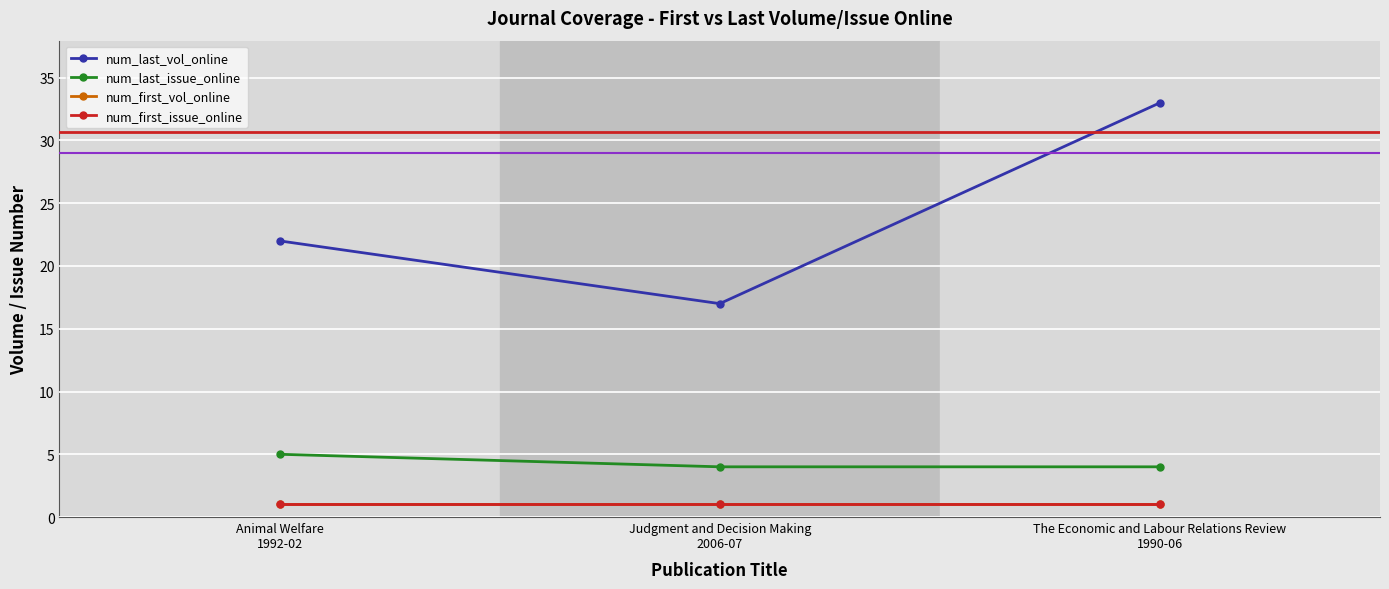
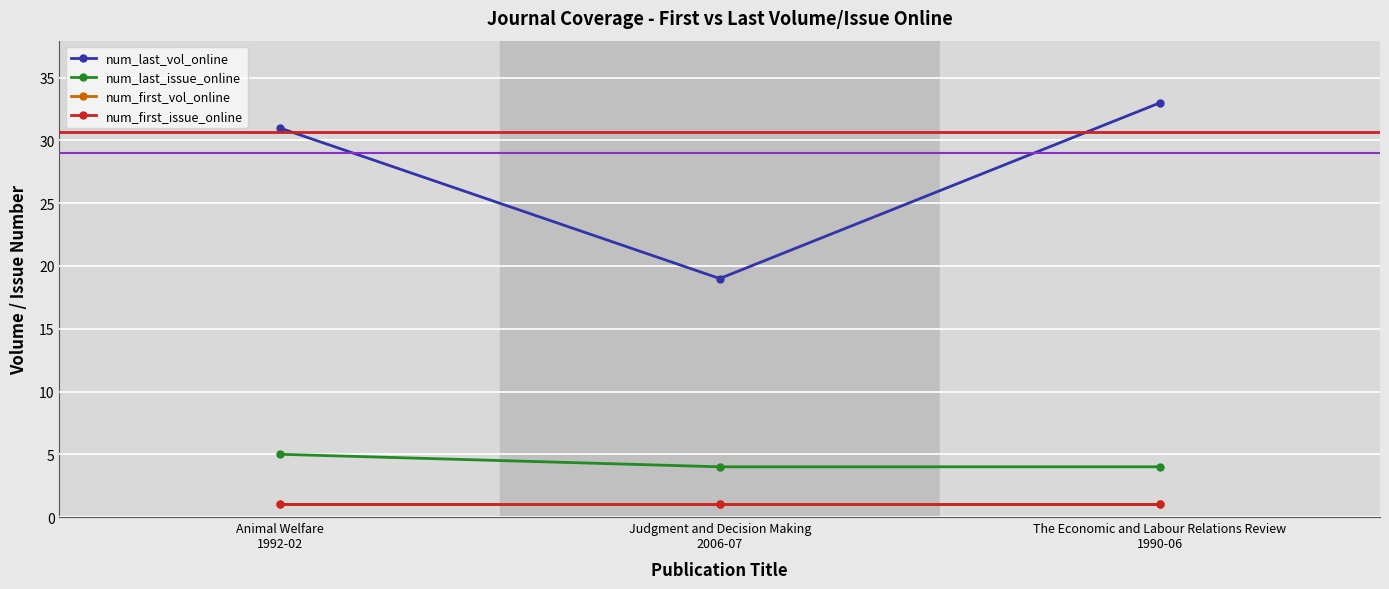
num_last_vol_online, Animal Welfare 1992-02: 22 -> 31
num_last_vol_online, Judgment and Decision Making 2006-07: 17 -> 19
